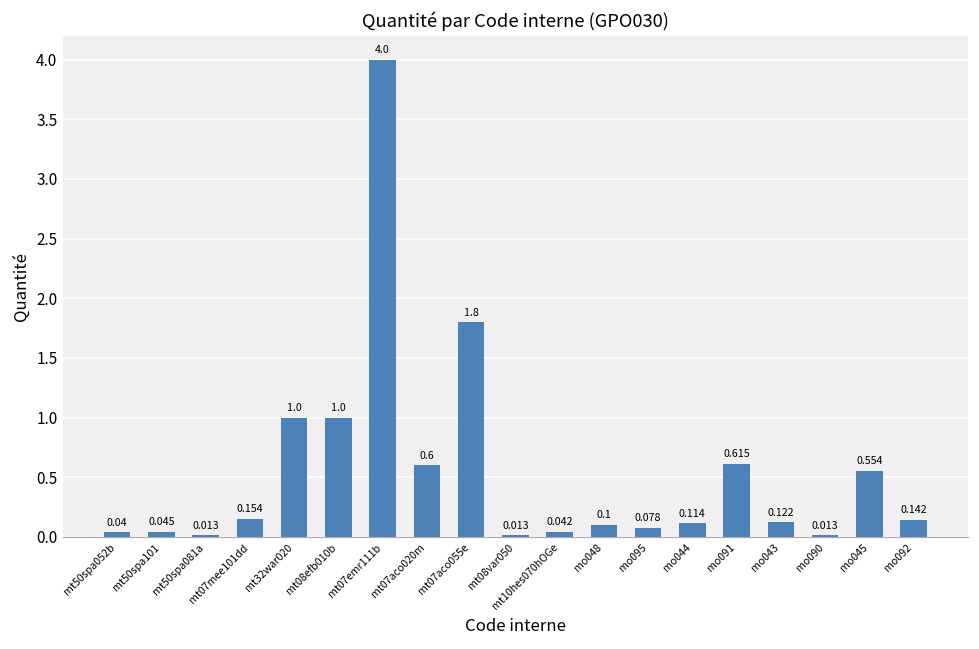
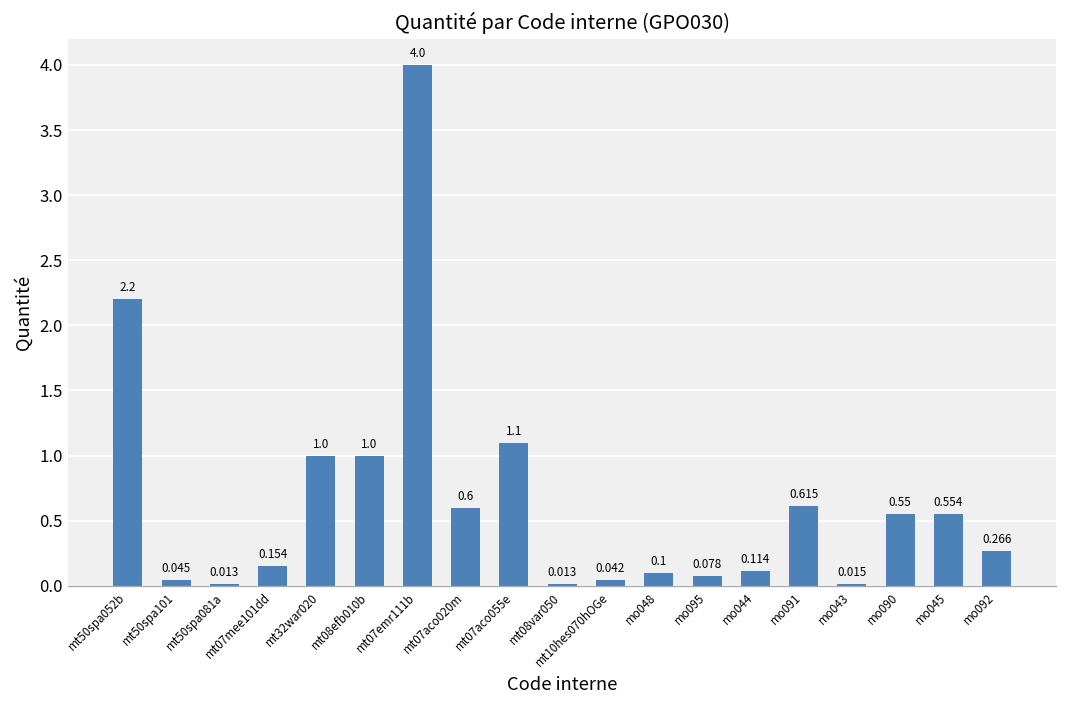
mt50spa052b: 0.04 -> 2.2
mt07aco055e: 1.8 -> 1.1
mo043: 0.122 -> 0.015
mo090: 0.013 -> 0.55
mo092: 0.142 -> 0.266
